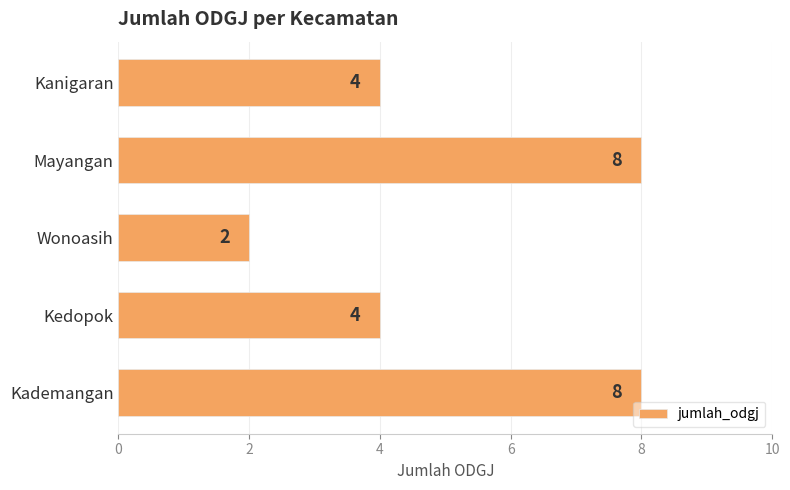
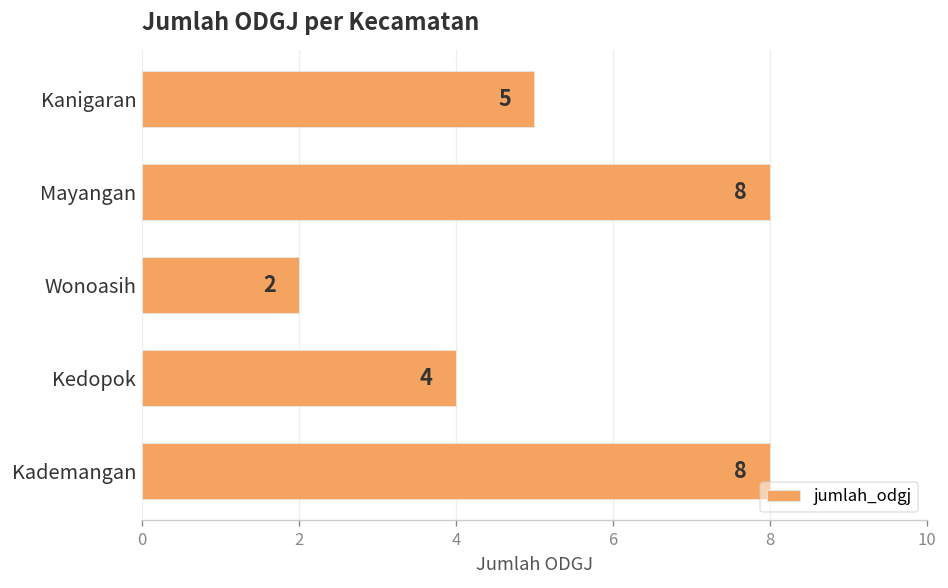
Kanigaran: 4 -> 5
